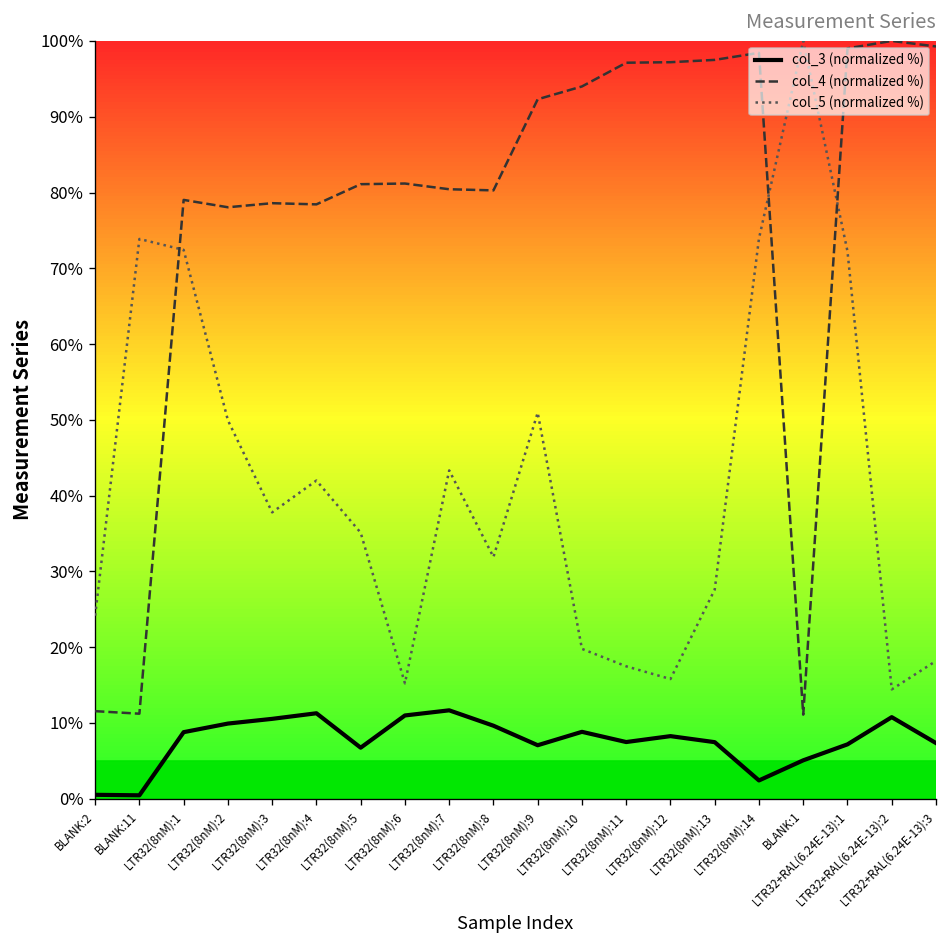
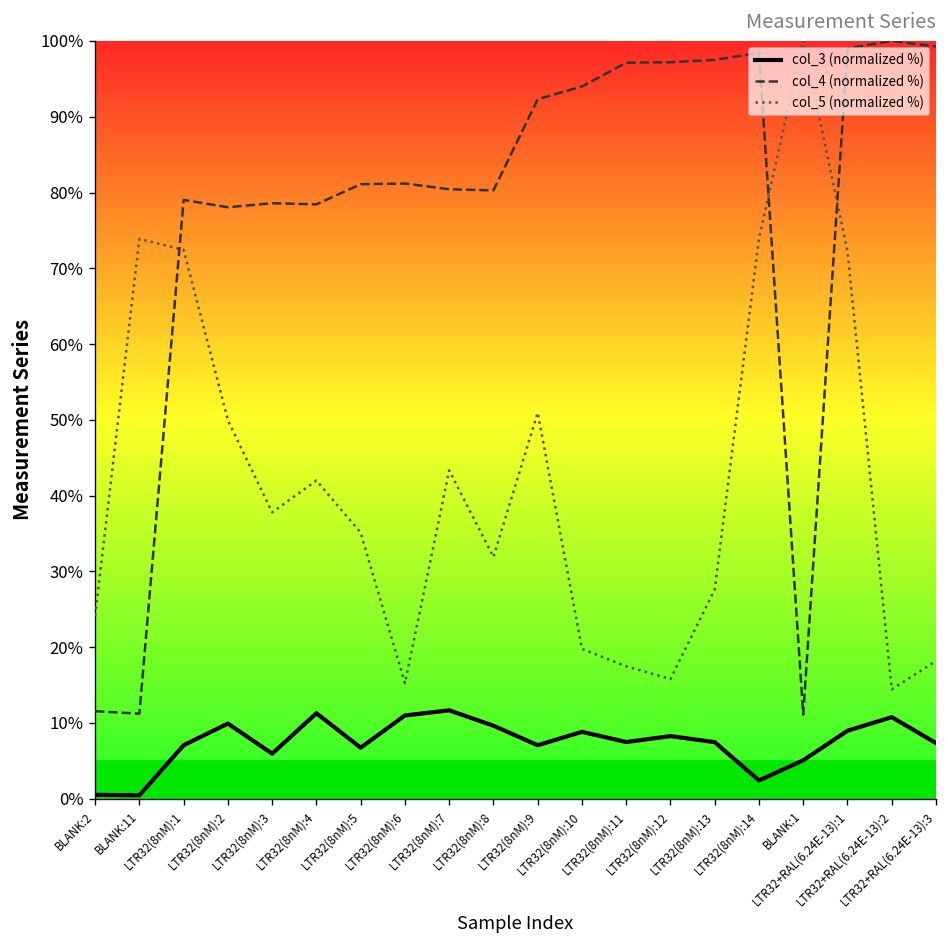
col_3 (normalized %), LTR32(8nM):1: 9% -> 7%
col_3 (normalized %), LTR32(8nM):3: 11% -> 6%
col_3 (normalized %), LTR32+RAL(6.24E-13):1: 7% -> 9%
